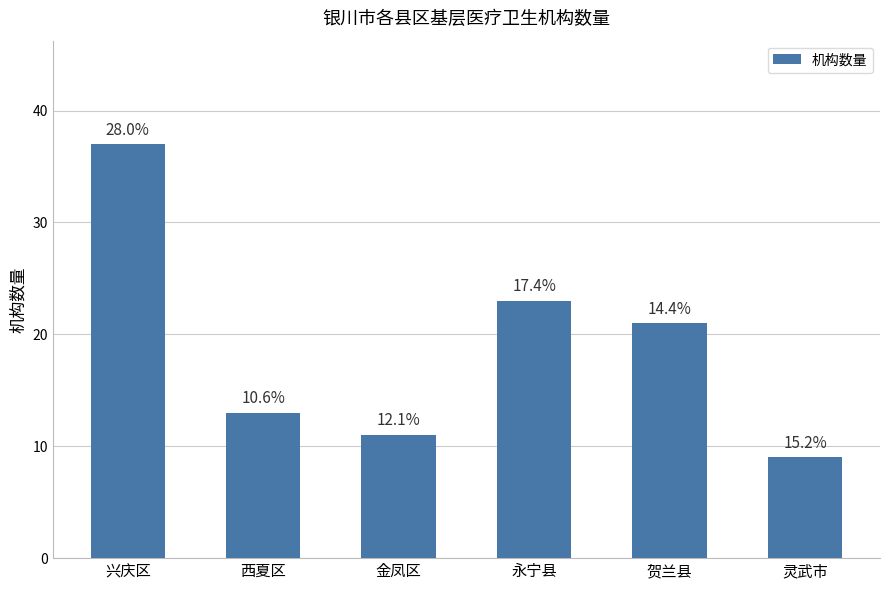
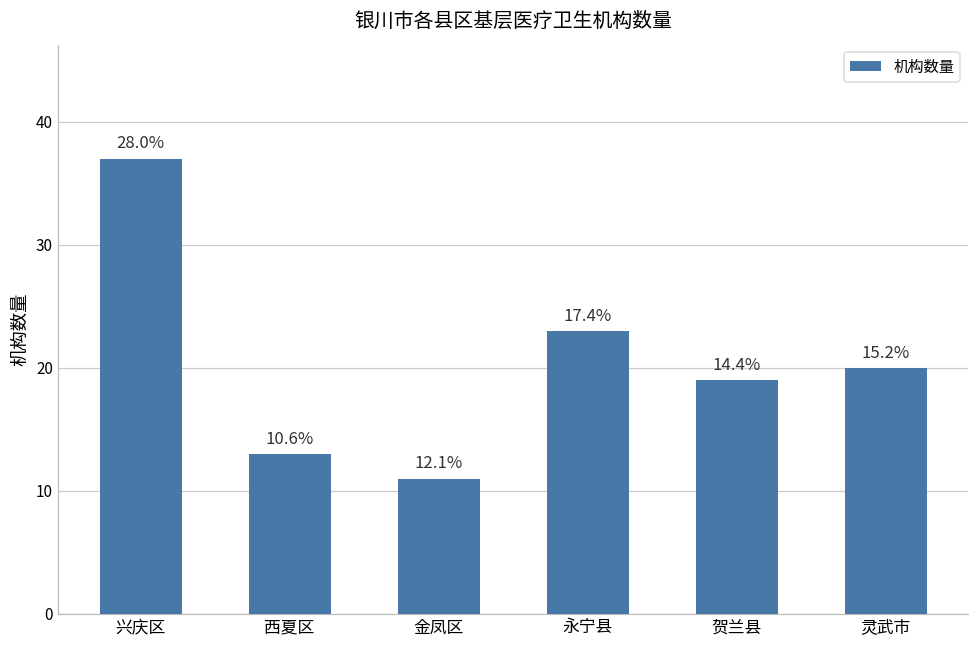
贺兰县: 21 -> 19
灵武市: 9 -> 20
